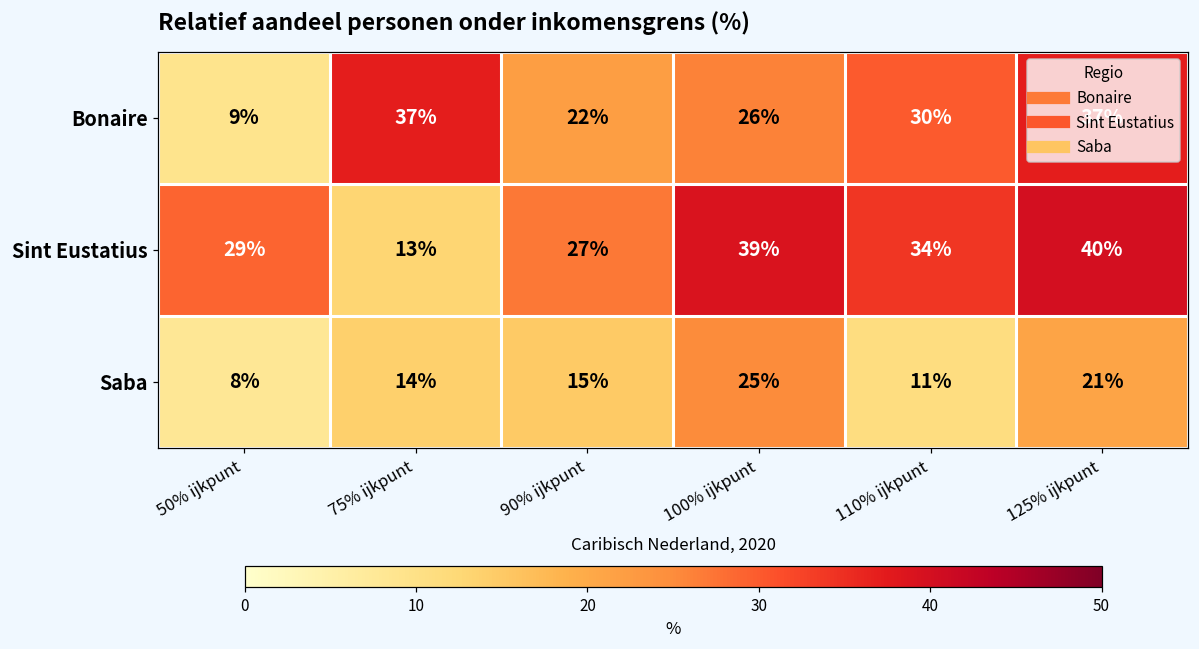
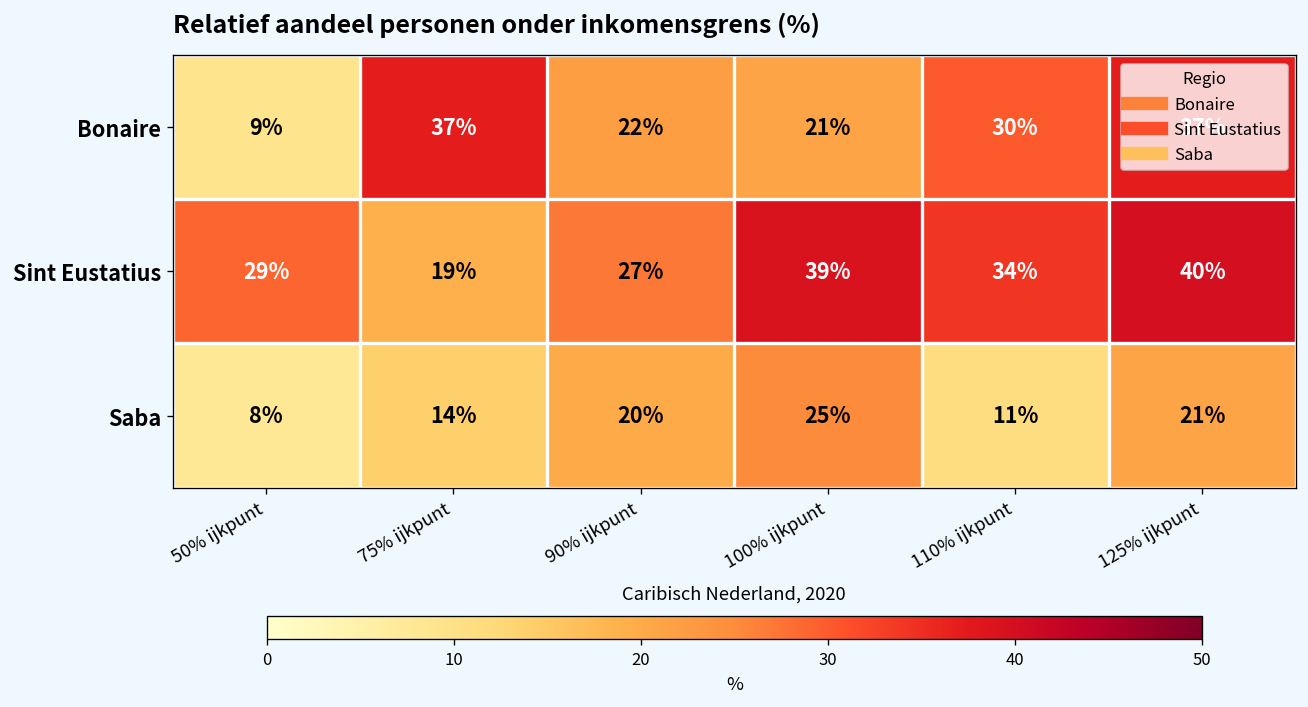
Bonaire, 100% ijkpunt: 26% -> 21%
Sint Eustatius, 75% ijkpunt: 13% -> 19%
Saba, 90% ijkpunt: 15% -> 20%
